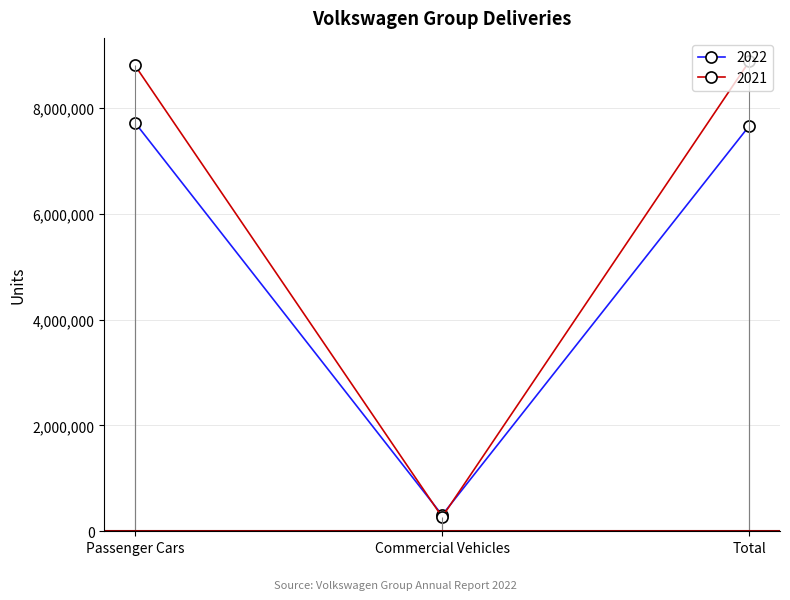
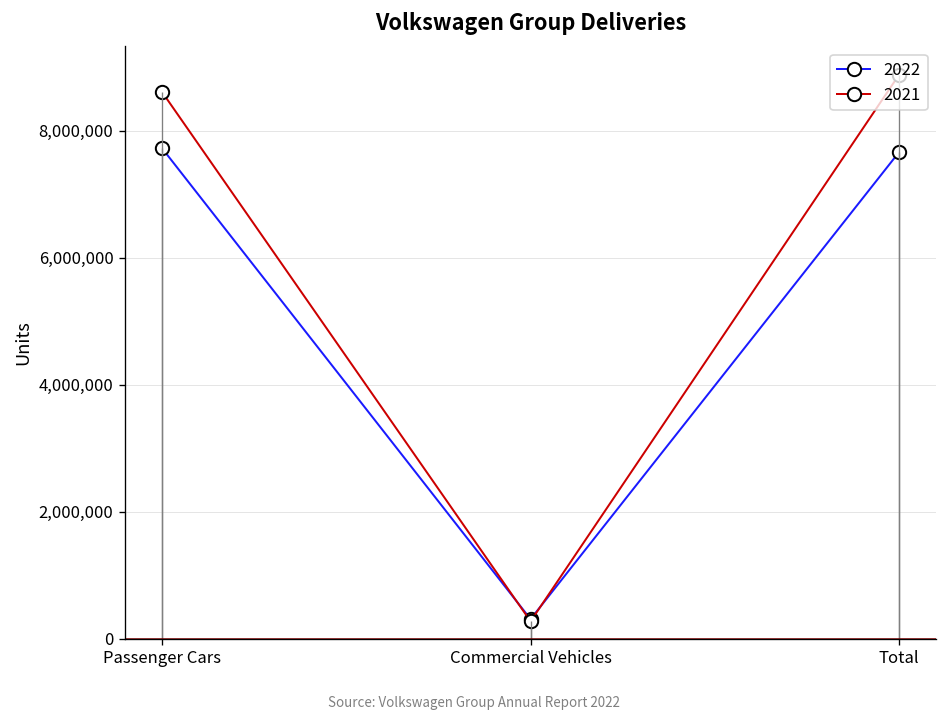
2021, Passenger Cars: 8,800,000 -> 8,600,000
